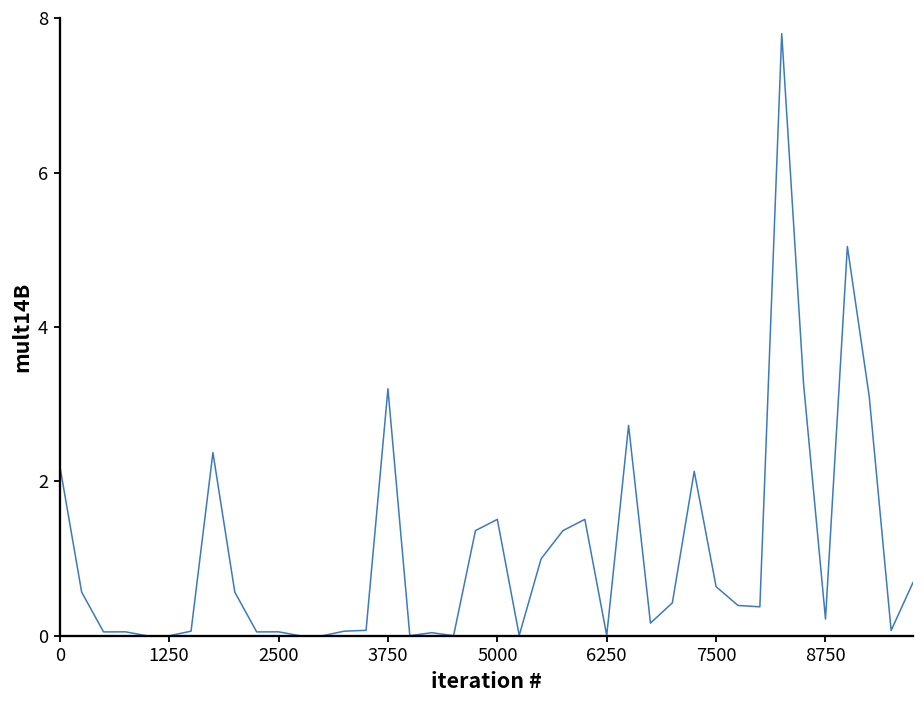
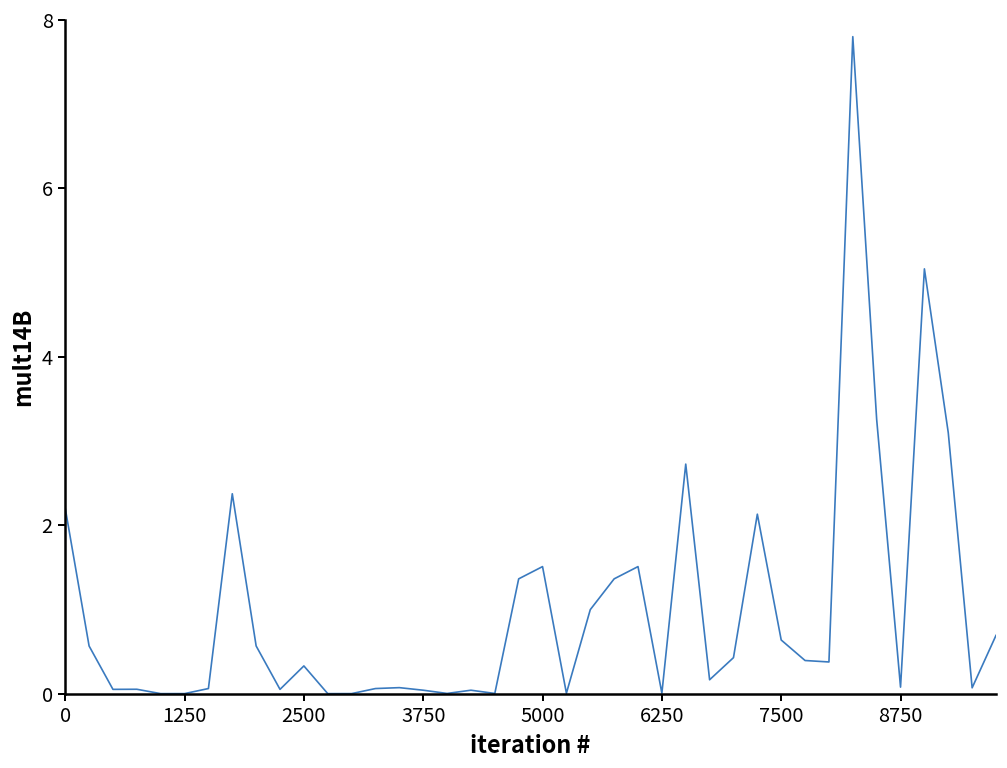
2500: 0.1 -> 0.3
3750: 3.2 -> 0.0
8750: 0.2 -> 0.1
